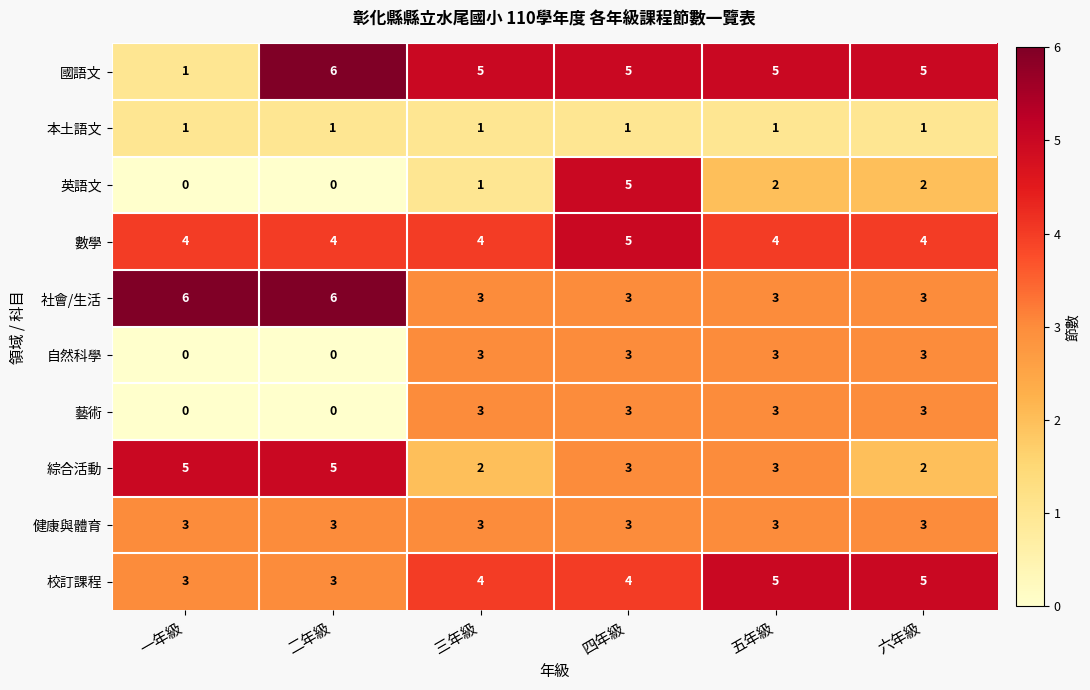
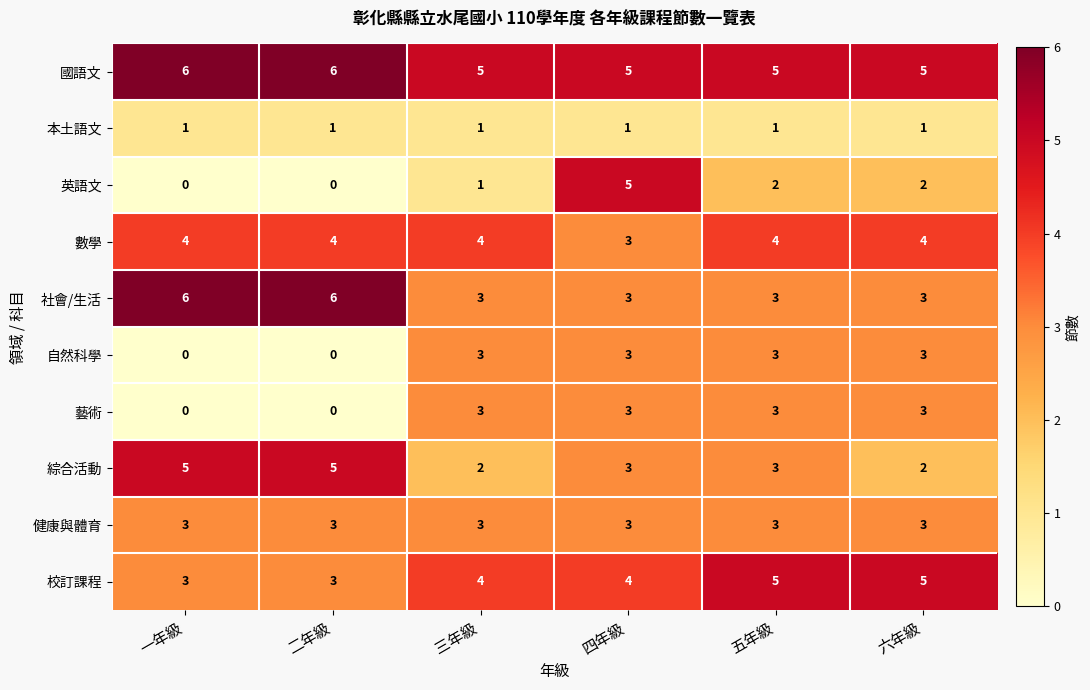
國語文, 一年級: 1 -> 6
數學, 四年級: 5 -> 3
